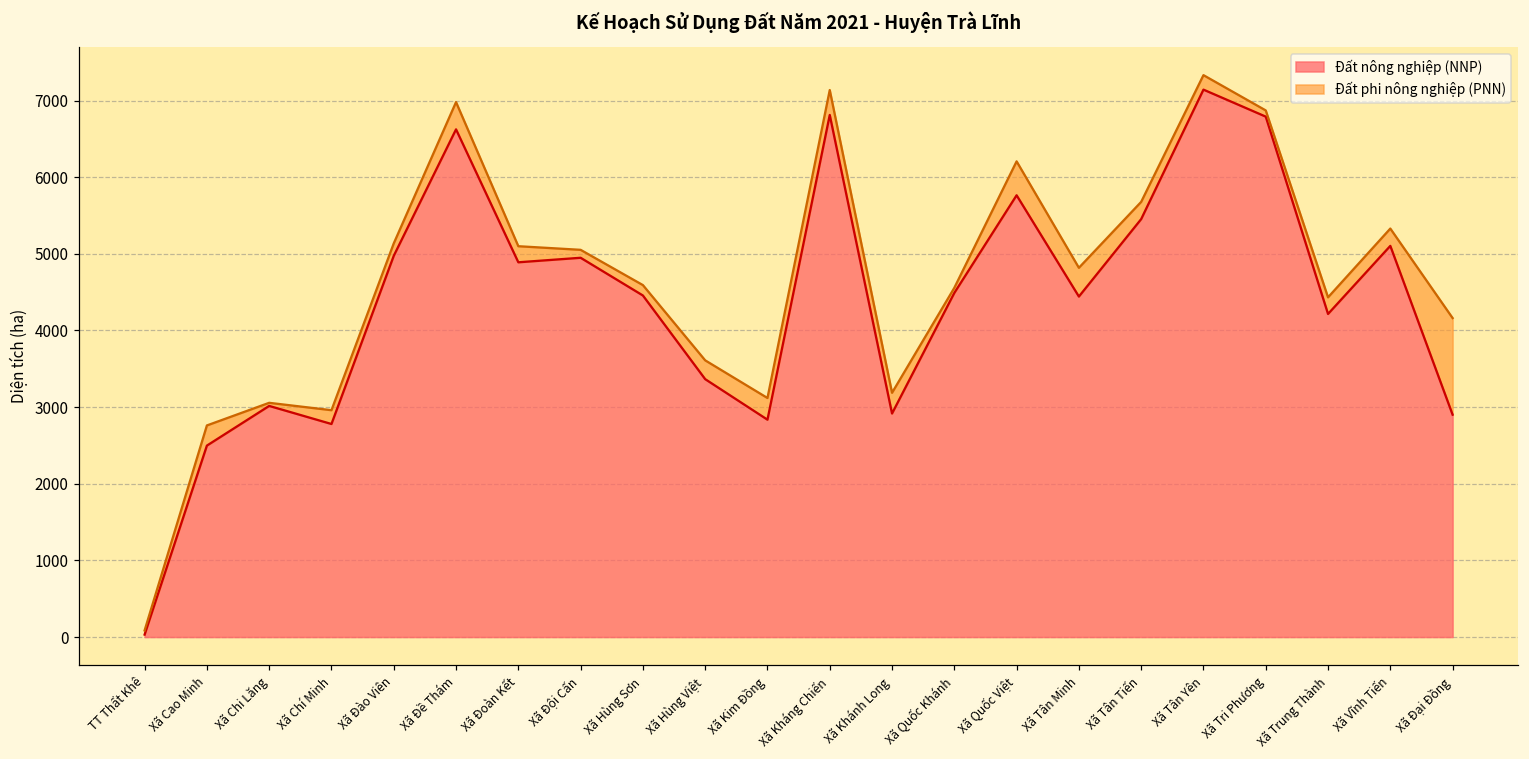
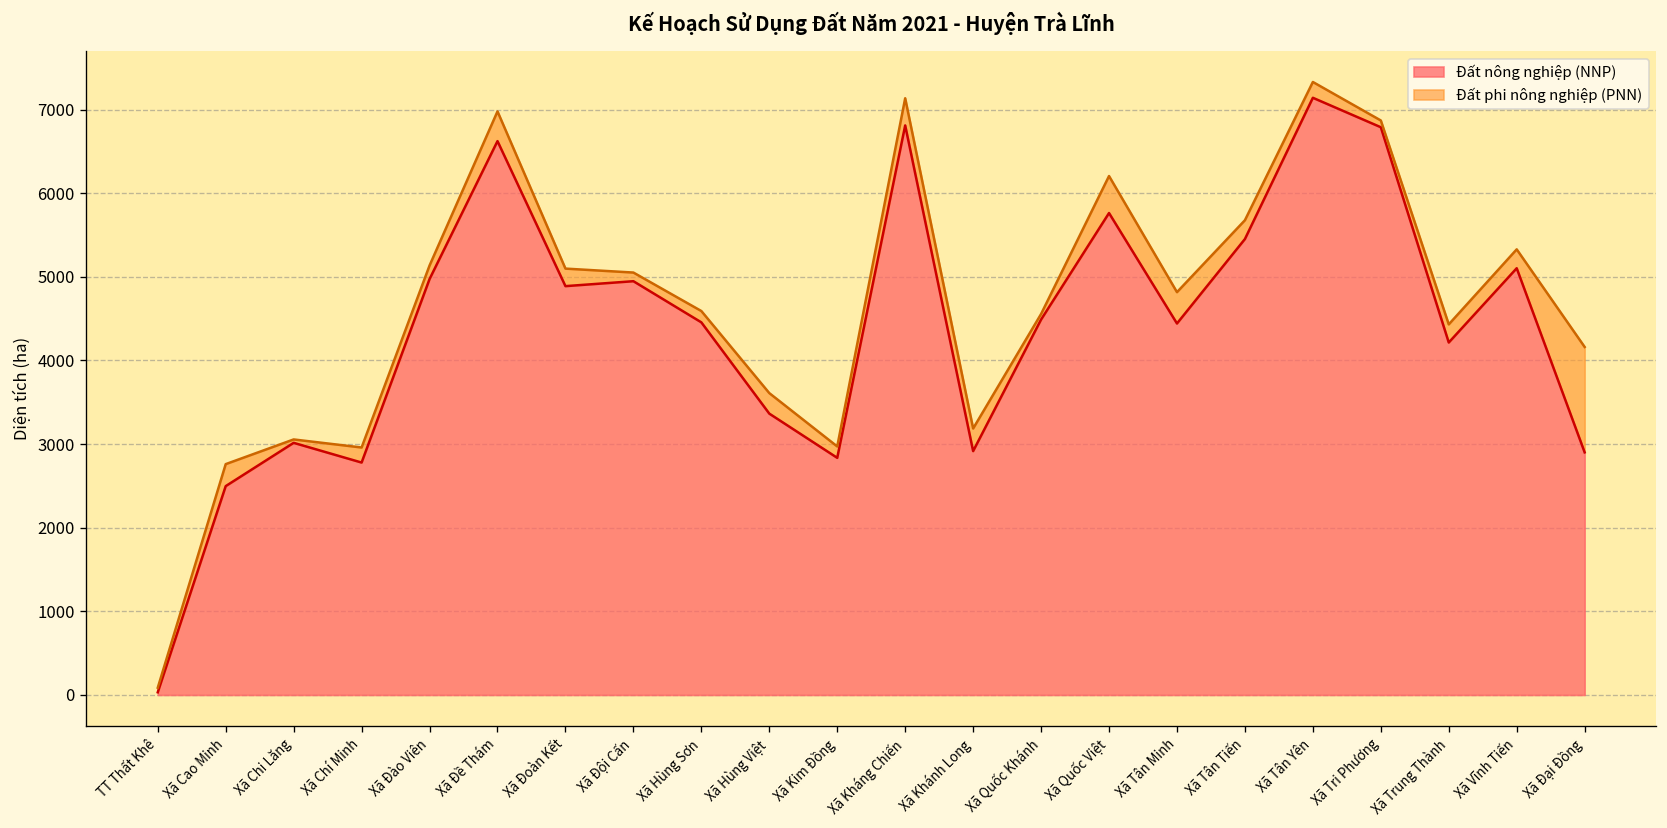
Đất phi nông nghiệp (PNN), Xã Kim Đồng: 300 -> 100
